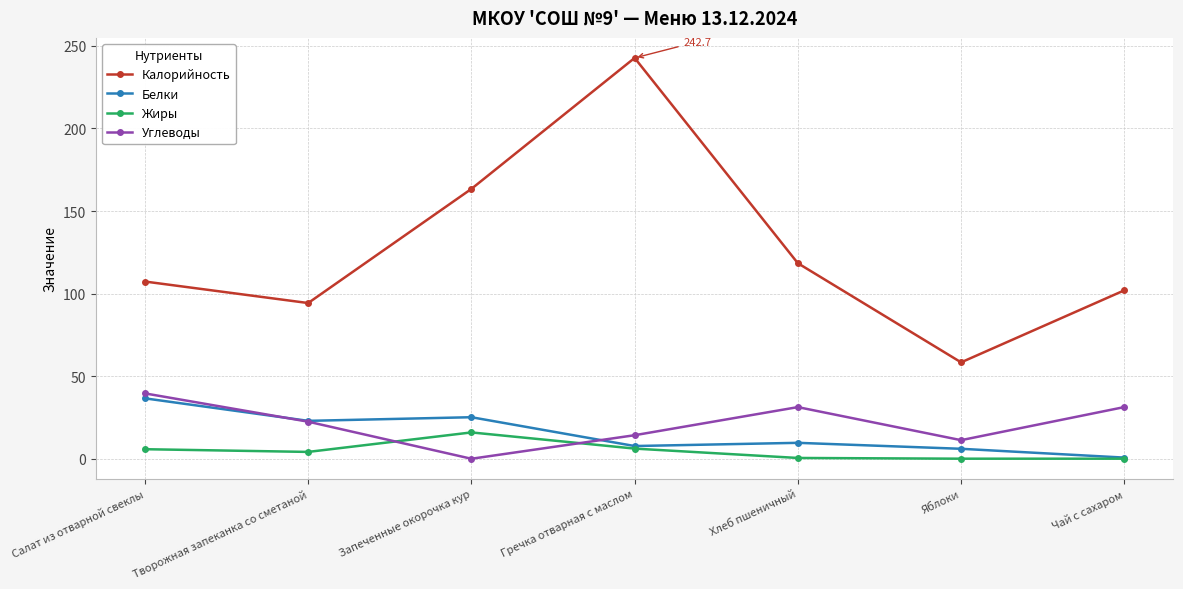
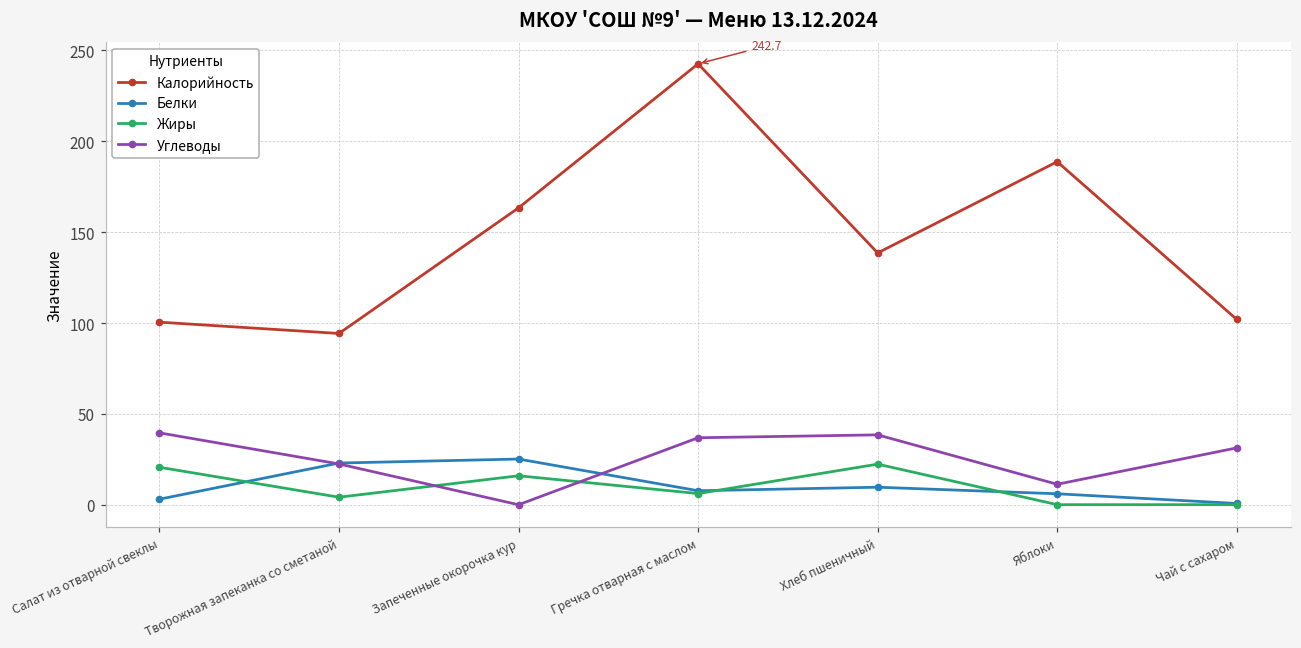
Калорийность, Салат из отварной свеклы: 107 -> 101
Белки, Салат из отварной свеклы: 37 -> 3
Жиры, Салат из отварной свеклы: 6 -> 21
Углеводы, Гречка отварная с маслом: 14 -> 37
Калорийность, Хлеб пшеничный: 118 -> 139
Жиры, Хлеб пшеничный: 1 -> 22
Углеводы, Хлеб пшеничный: 31 -> 39
Калорийность, Яблоки: 58 -> 189
